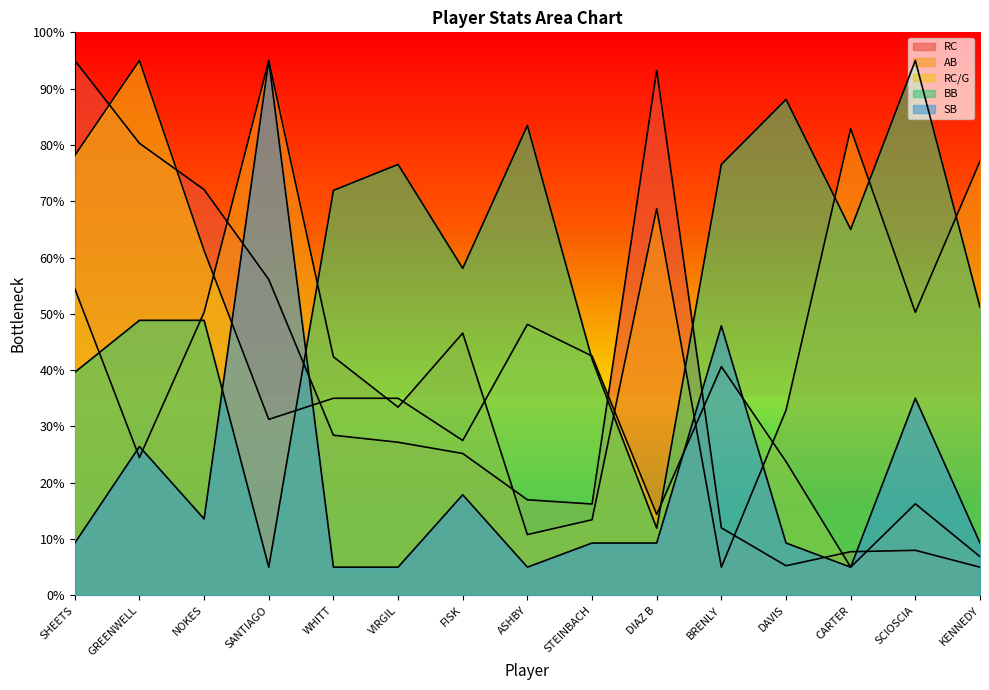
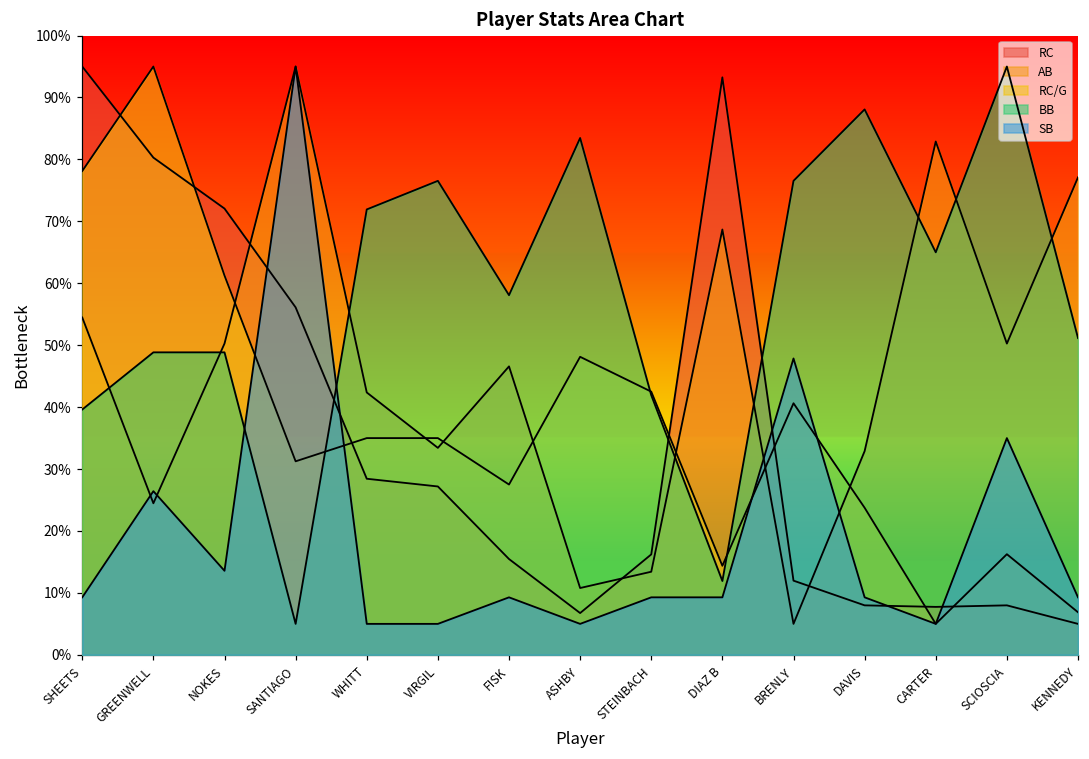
RC, FISK: 25% -> 15%
SB, FISK: 18% -> 9%
RC, ASHBY: 17% -> 7%
RC, DAVIS: 5% -> 8%
